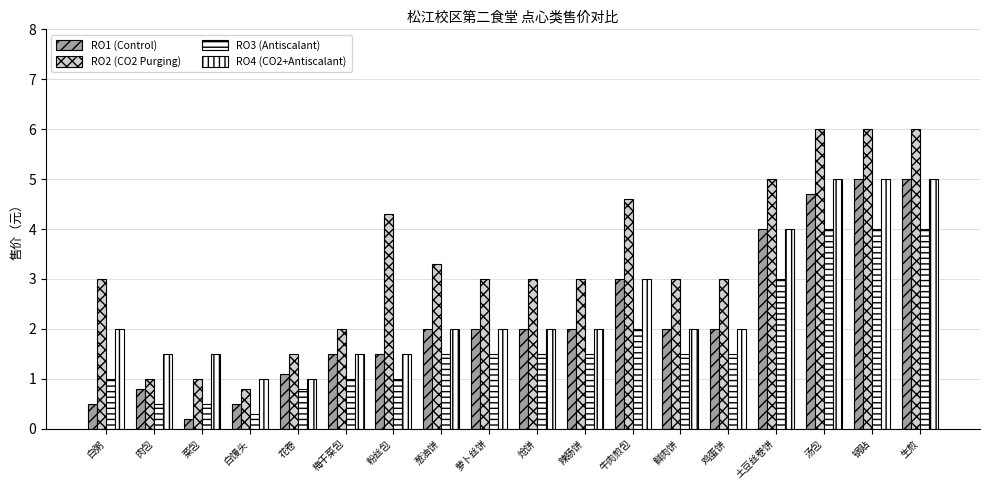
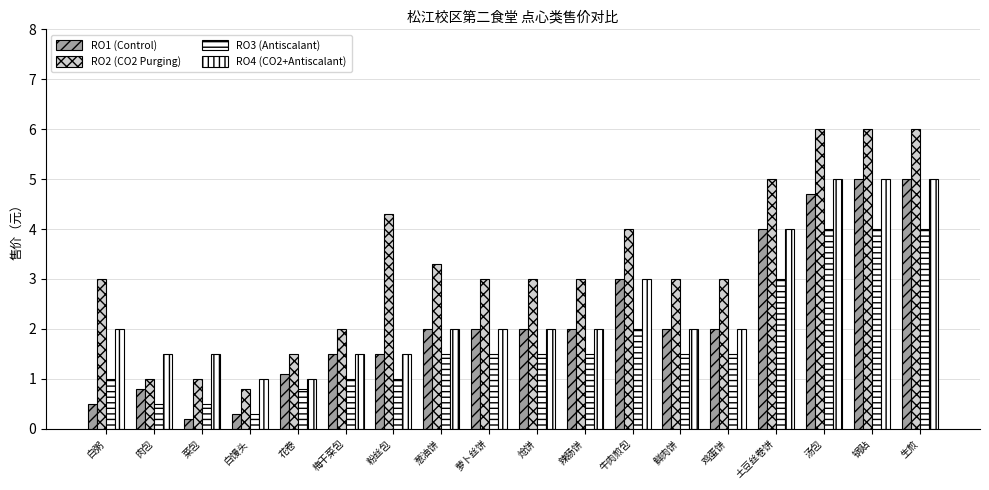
RO1 (Control), 白馒头: 0.5 -> 0.3
RO2 (CO2 Purging), 牛肉煎包: 4.6 -> 4.0
